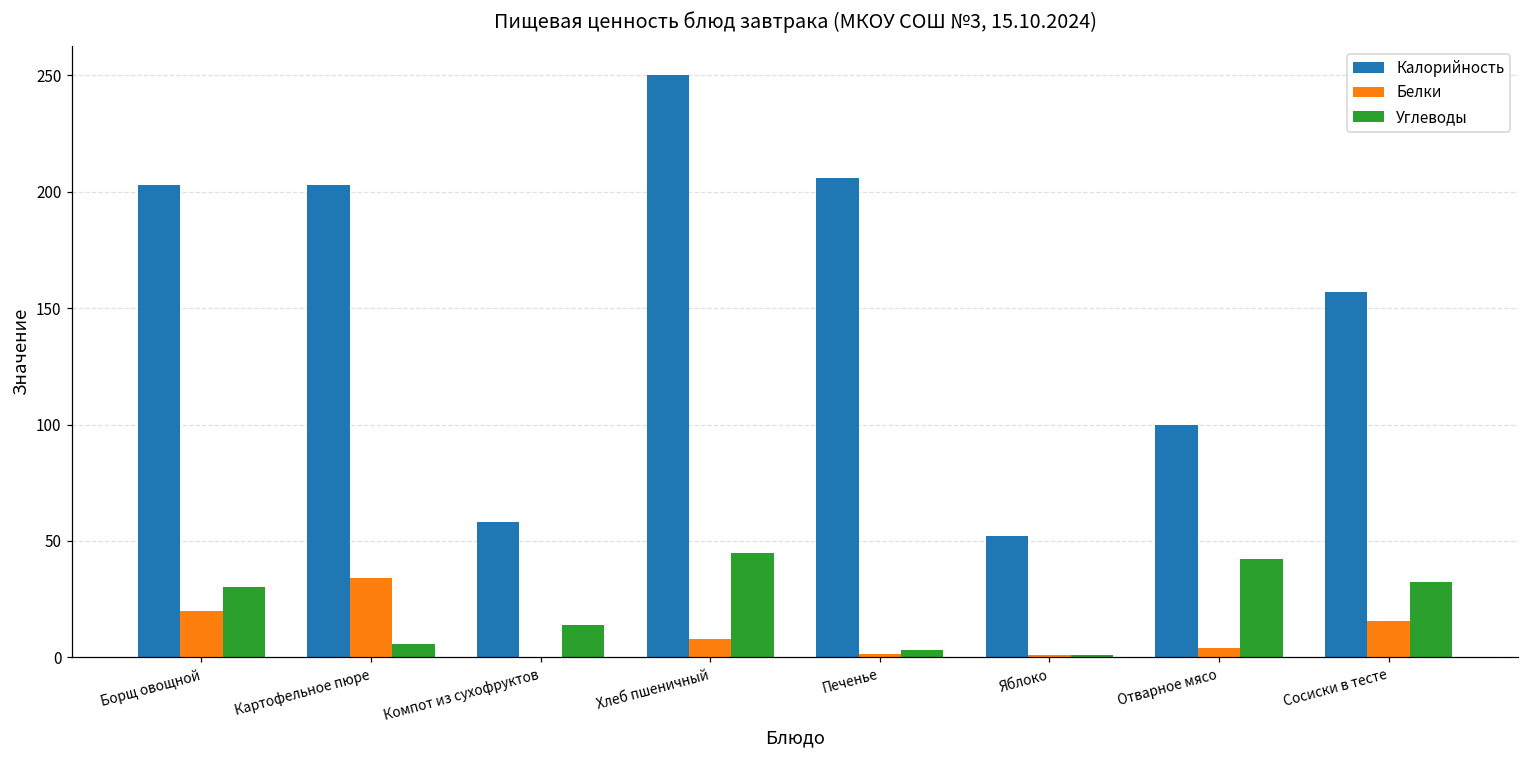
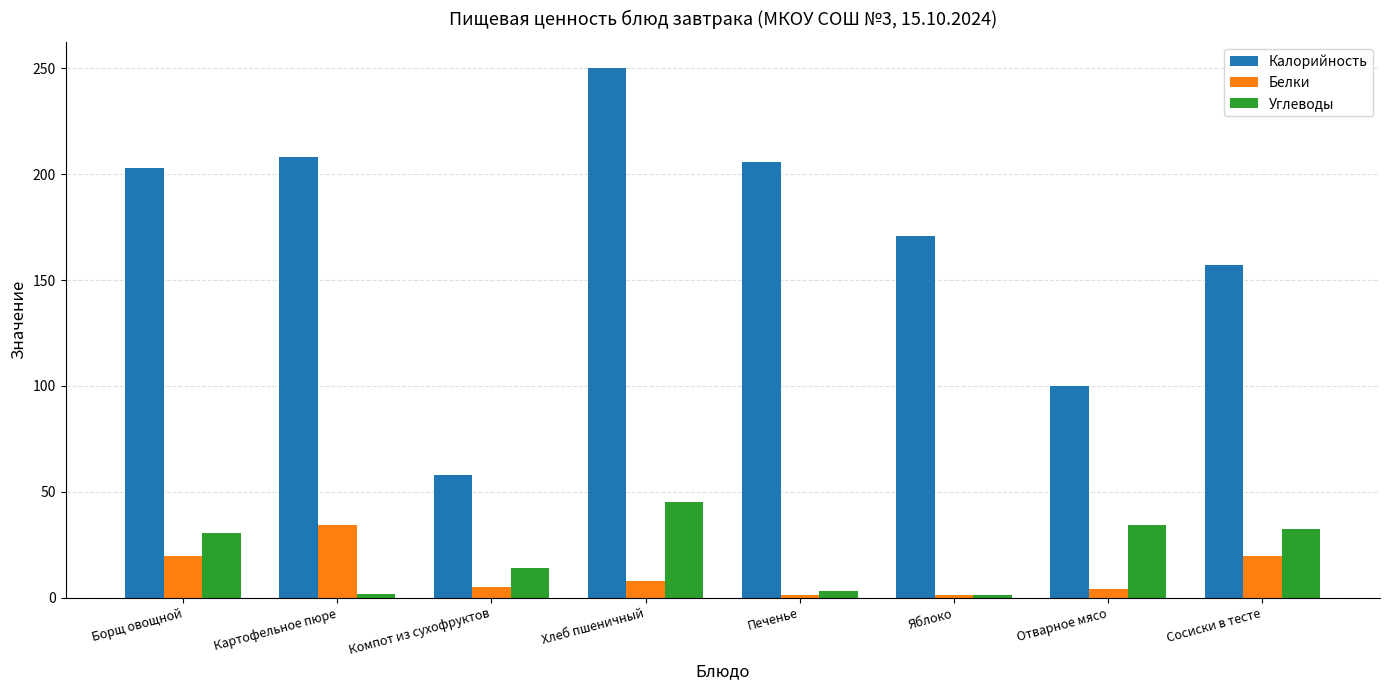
Калорийность, Картофельное пюре: 203 -> 208
Углеводы, Картофельное пюре: 6 -> 2
Белки, Компот из сухофруктов: 0 -> 5
Калорийность, Яблоко: 52 -> 171
Углеводы, Отварное мясо: 42 -> 35
Белки, Сосиски в тесте: 16 -> 20
